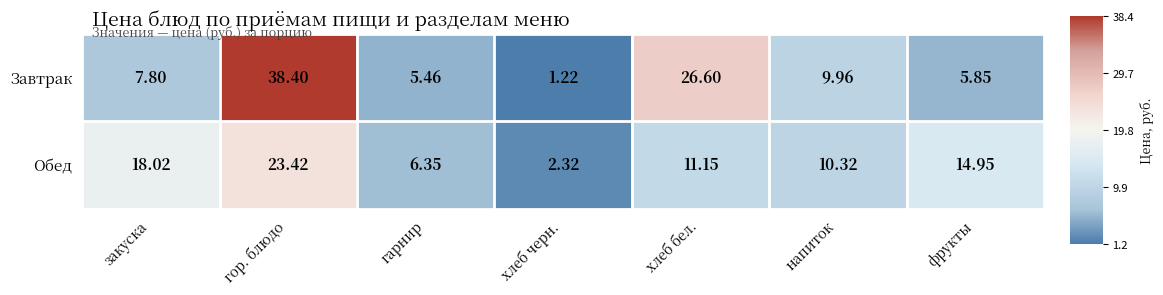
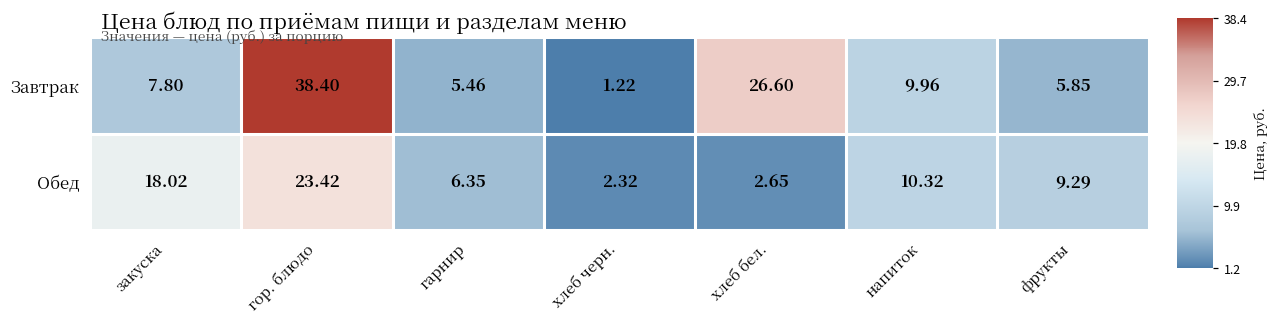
Обед, хлеб бел.: 11.15 -> 2.65
Обед, фрукты: 14.95 -> 9.29
